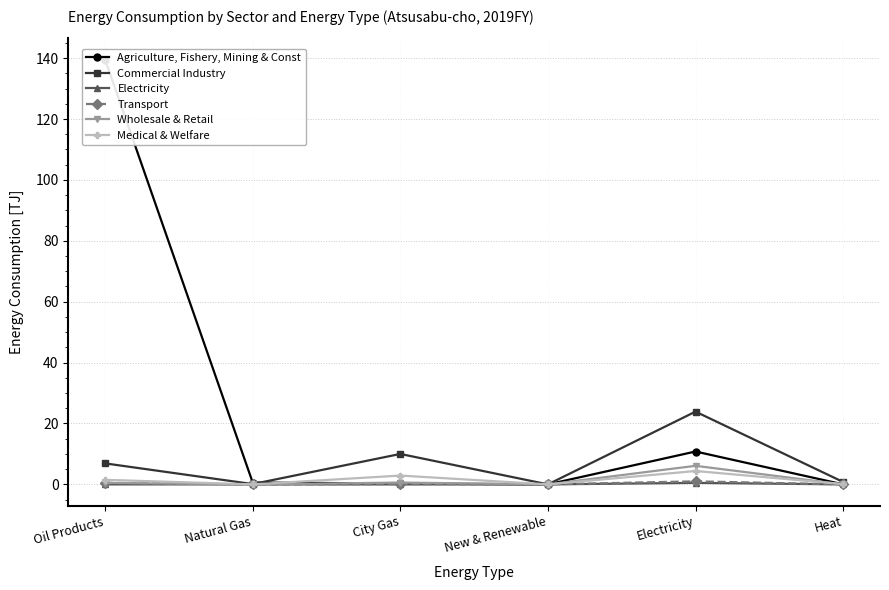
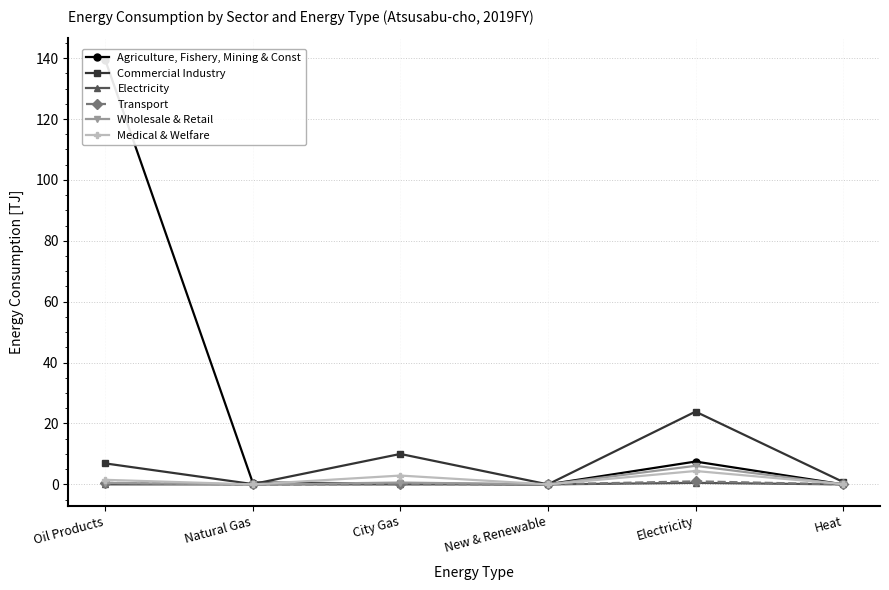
Agriculture, Fishery, Mining & Const, Electricity: 11 -> 8
